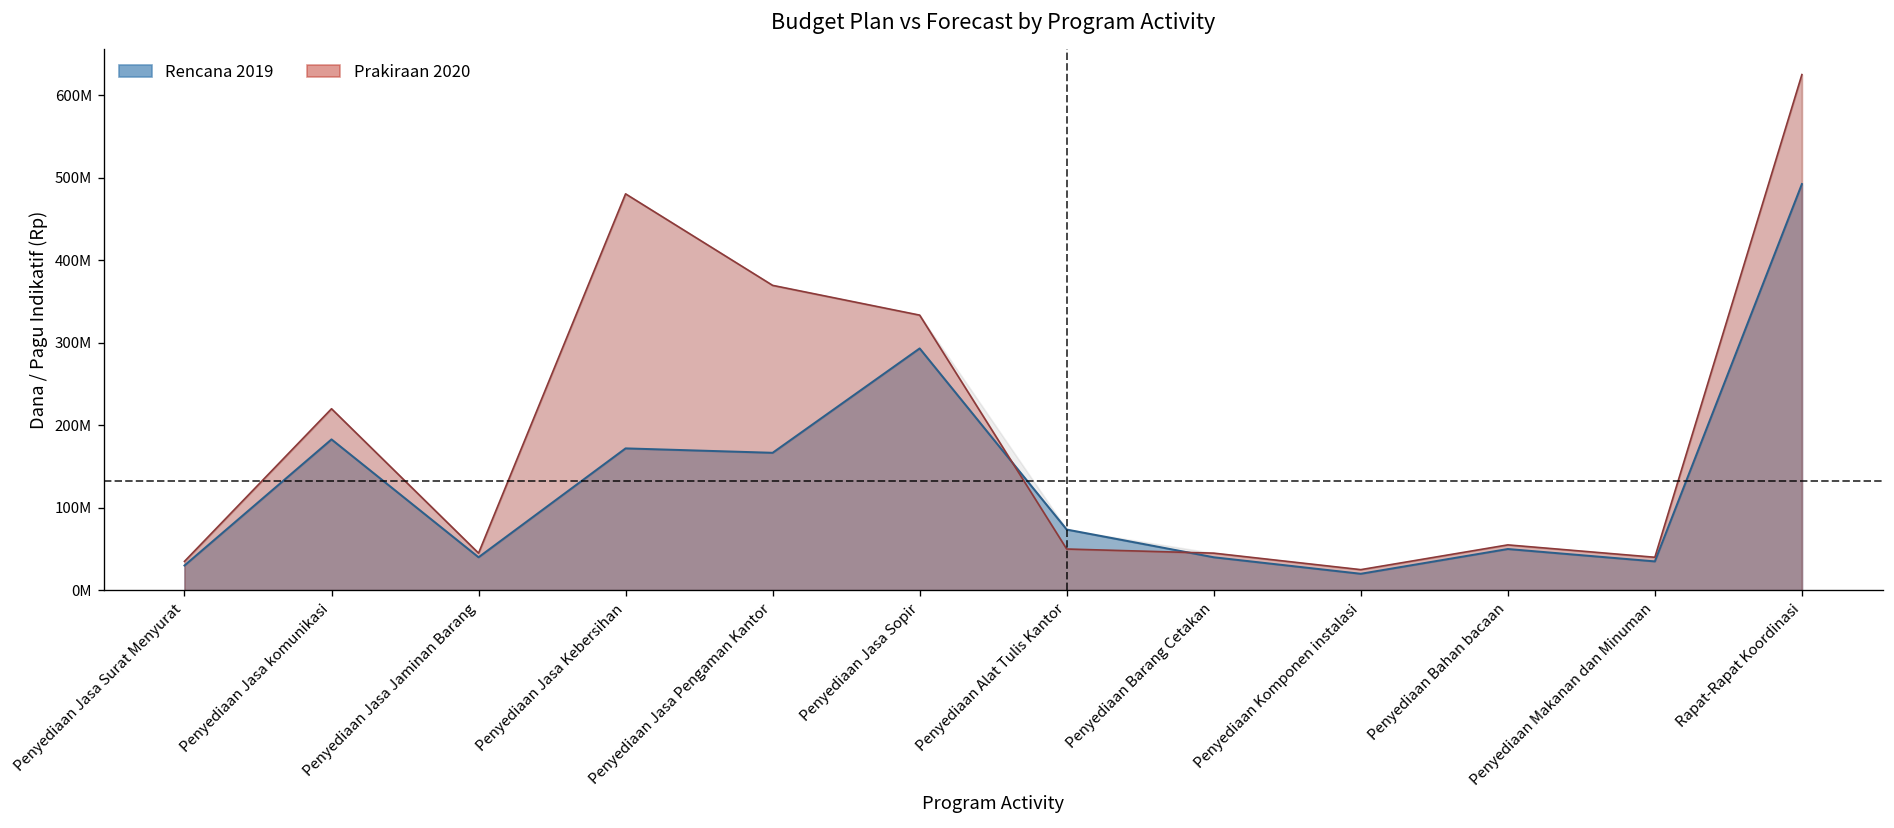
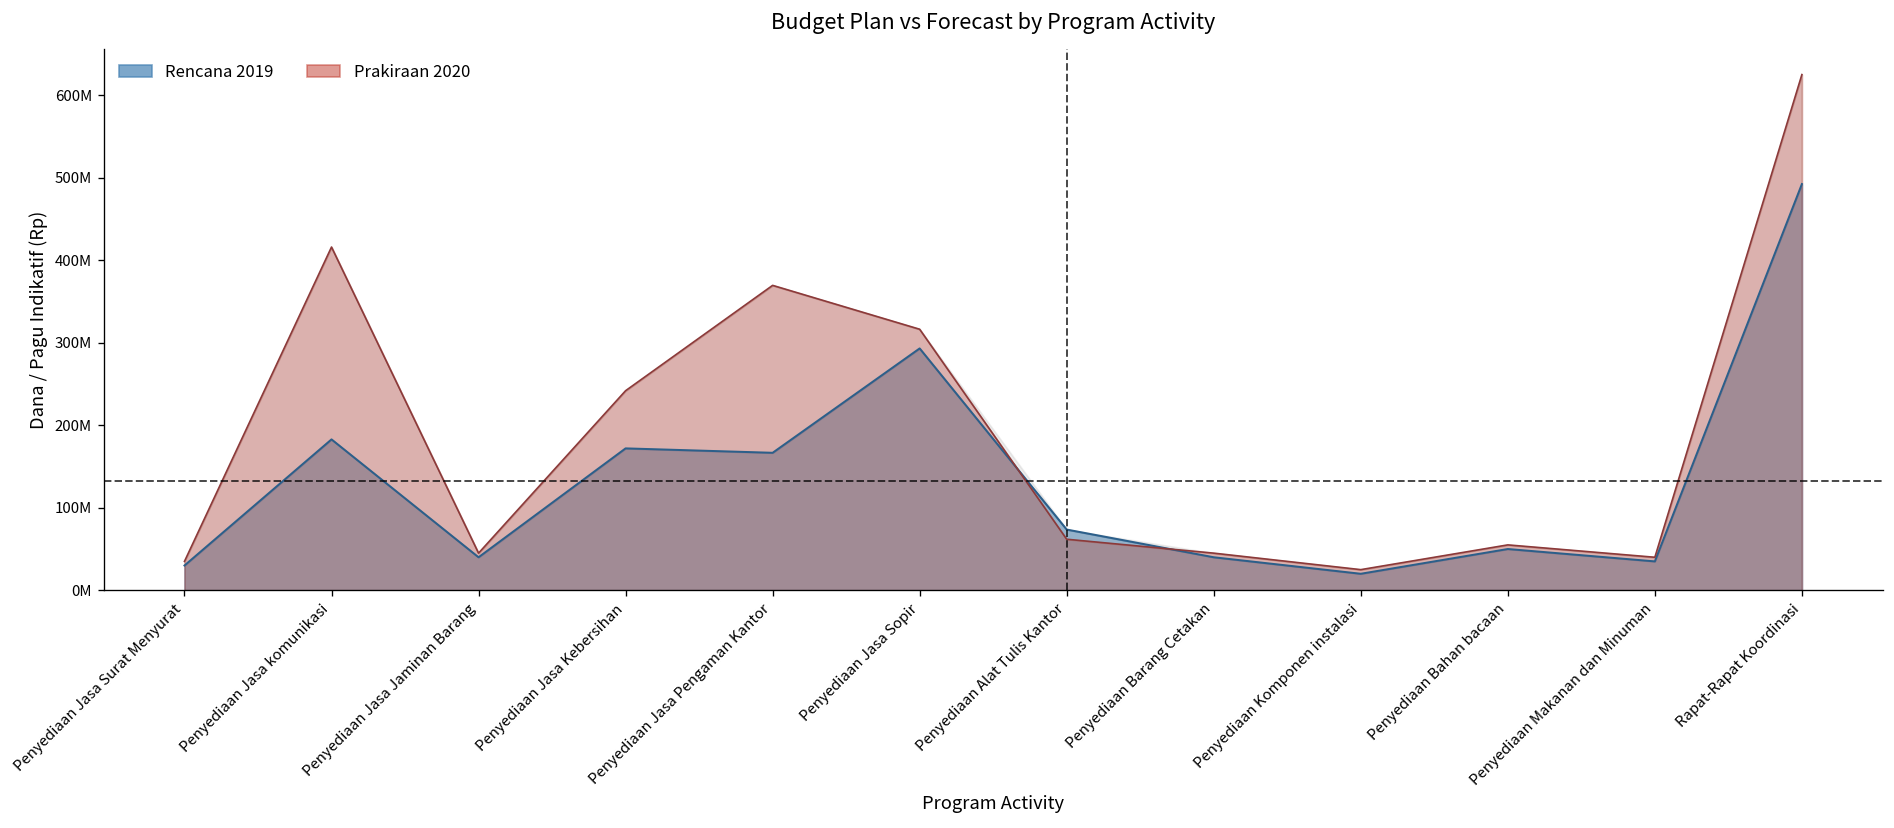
Prakiraan 2020, Penyediaan Jasa komunikasi: 220000000 -> 420000000
Prakiraan 2020, Penyediaan Jasa Kebersihan: 480000000 -> 240000000
Prakiraan 2020, Penyediaan Jasa Sopir: 330000000 -> 320000000
Prakiraan 2020, Penyediaan Alat Tulis Kantor: 50000000 -> 60000000
